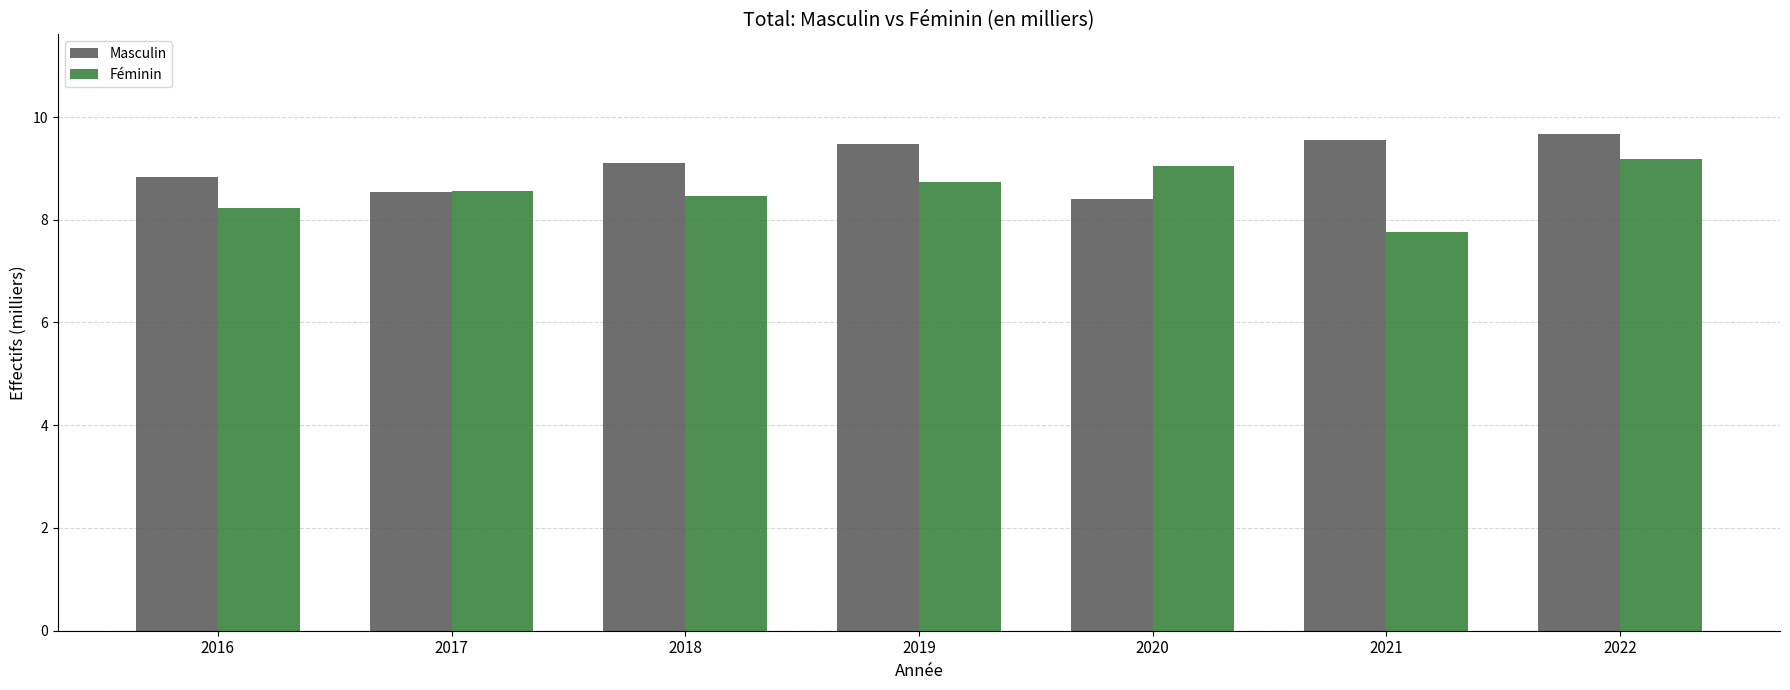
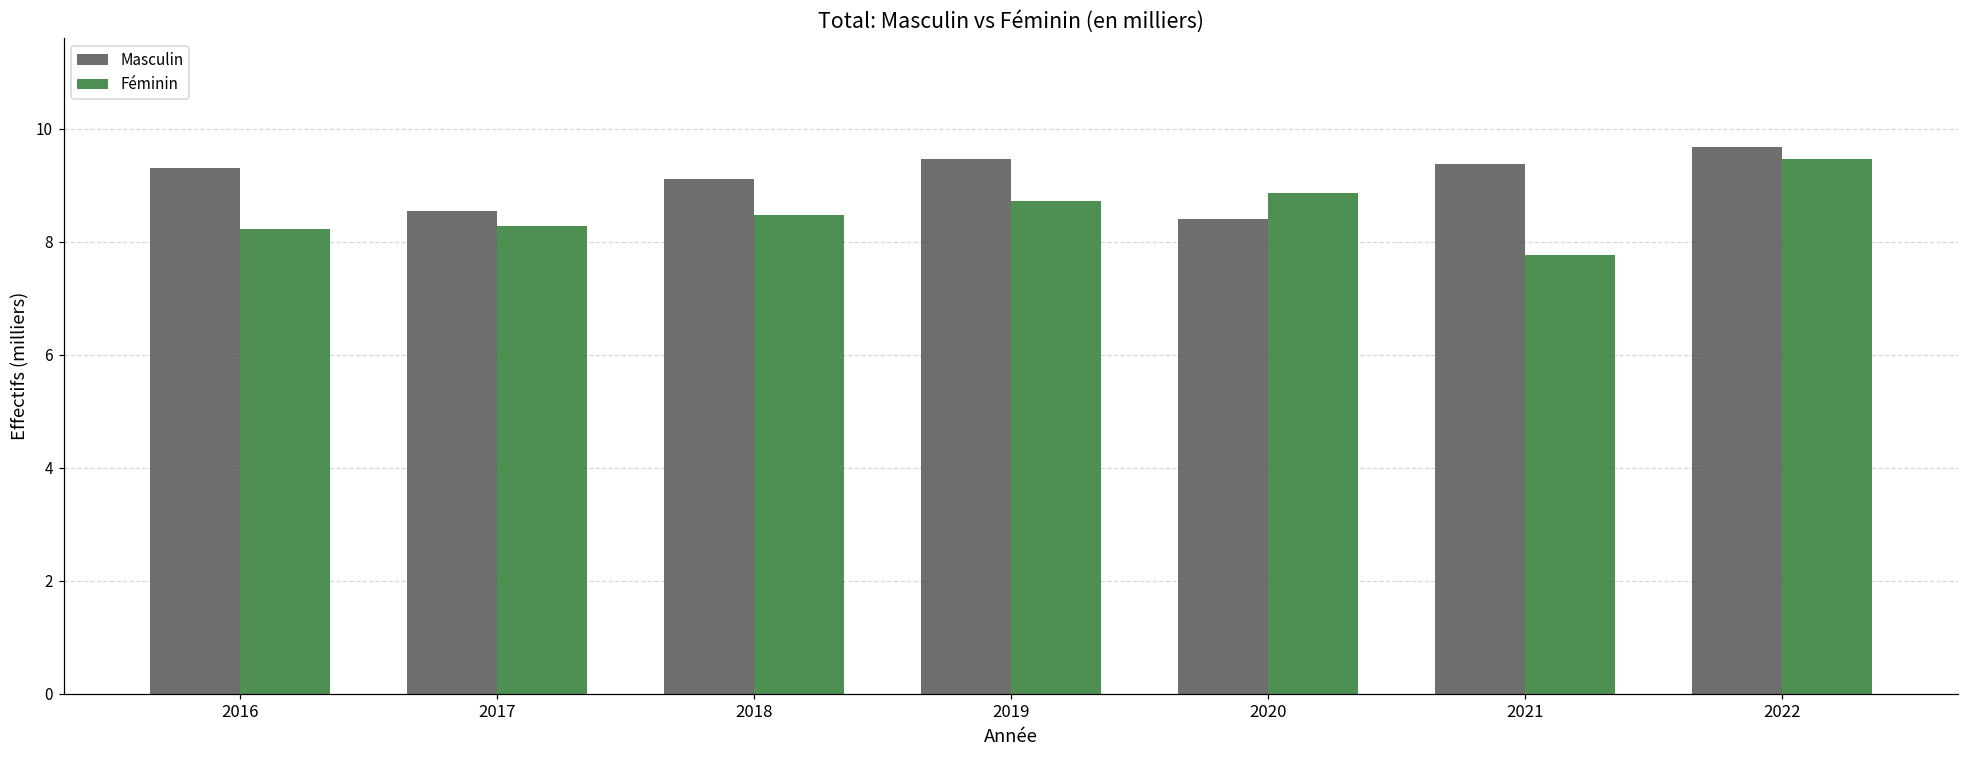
Masculin, 2016: 8.8 -> 9.3
Féminin, 2017: 8.6 -> 8.3
Féminin, 2020: 9.1 -> 8.9
Masculin, 2021: 9.6 -> 9.4
Féminin, 2022: 9.2 -> 9.5
